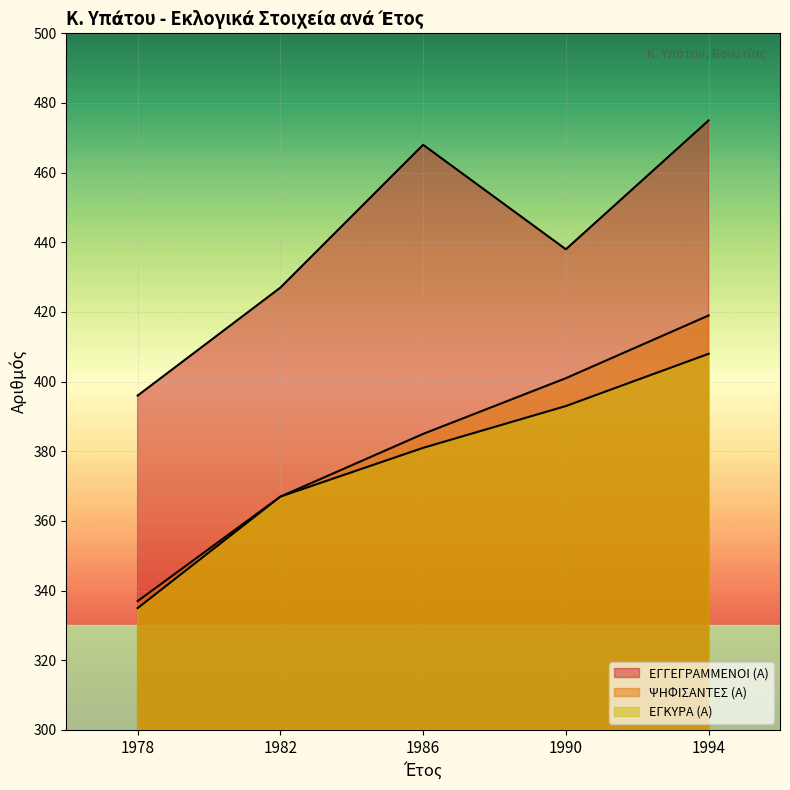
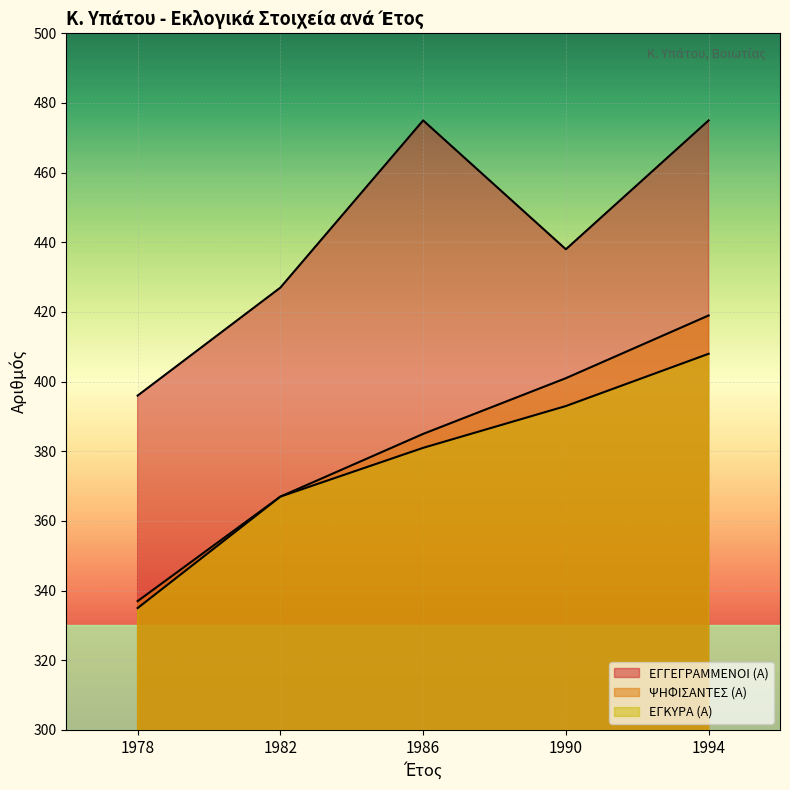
ΕΓΓΕΓΡΑΜΜΕΝΟΙ (Α), 1986: 468 -> 475
